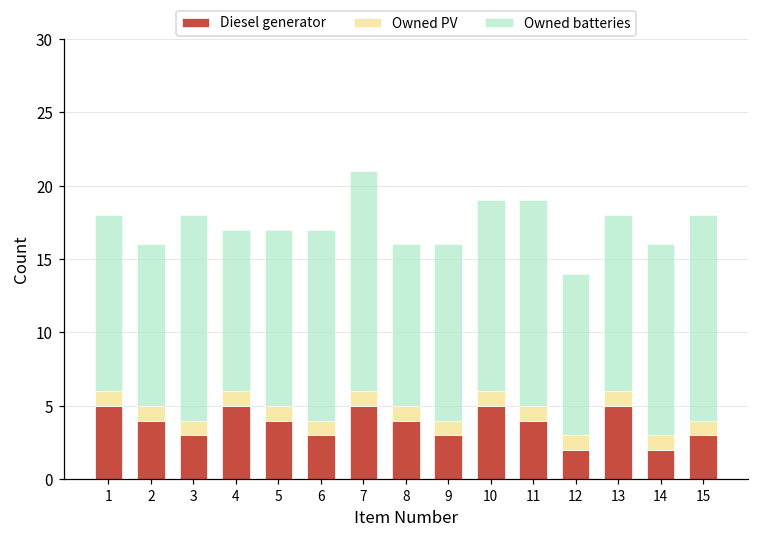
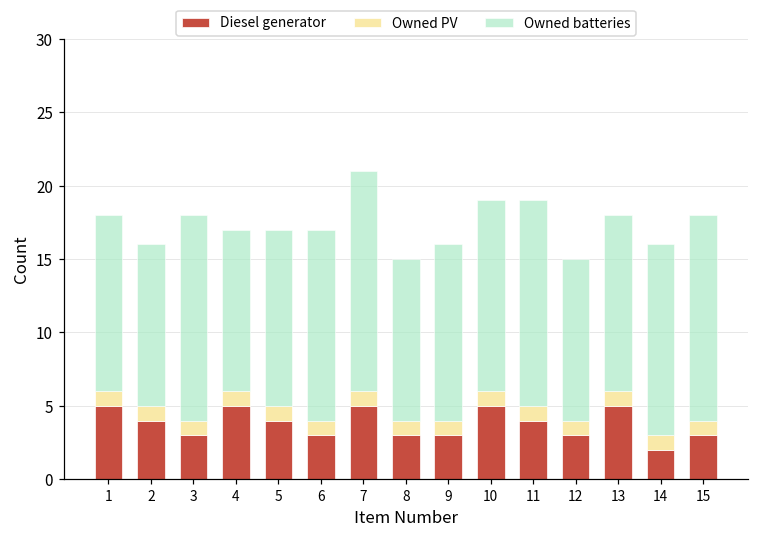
Diesel generator, 8: 4 -> 3
Diesel generator, 12: 2 -> 3
